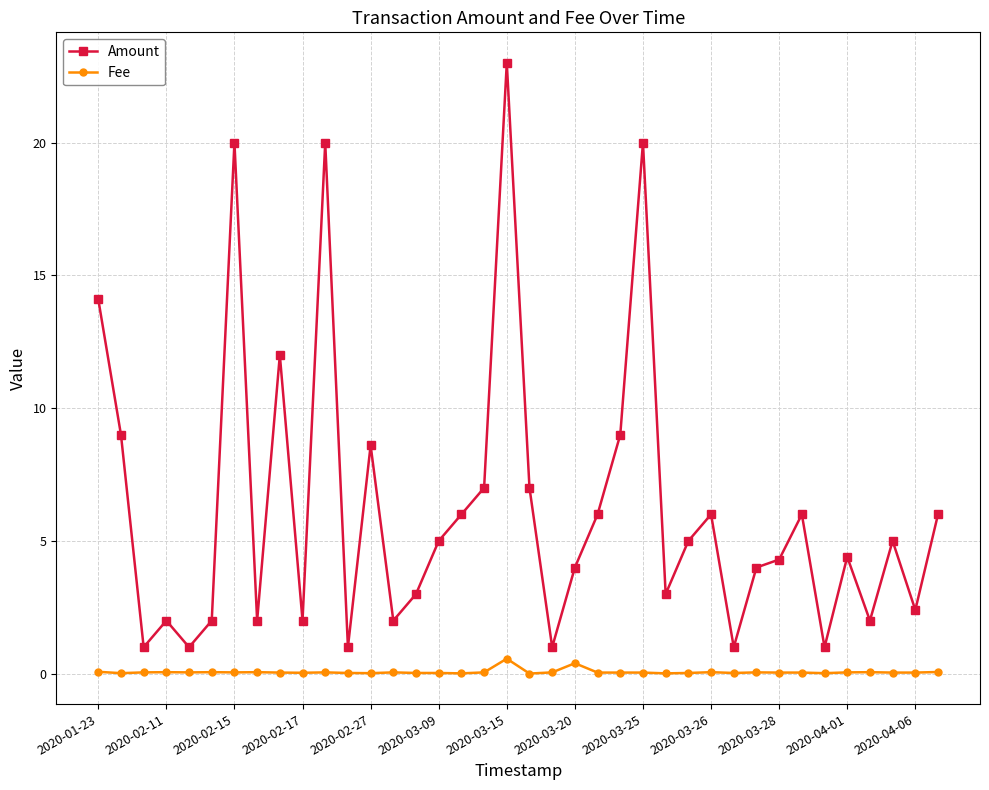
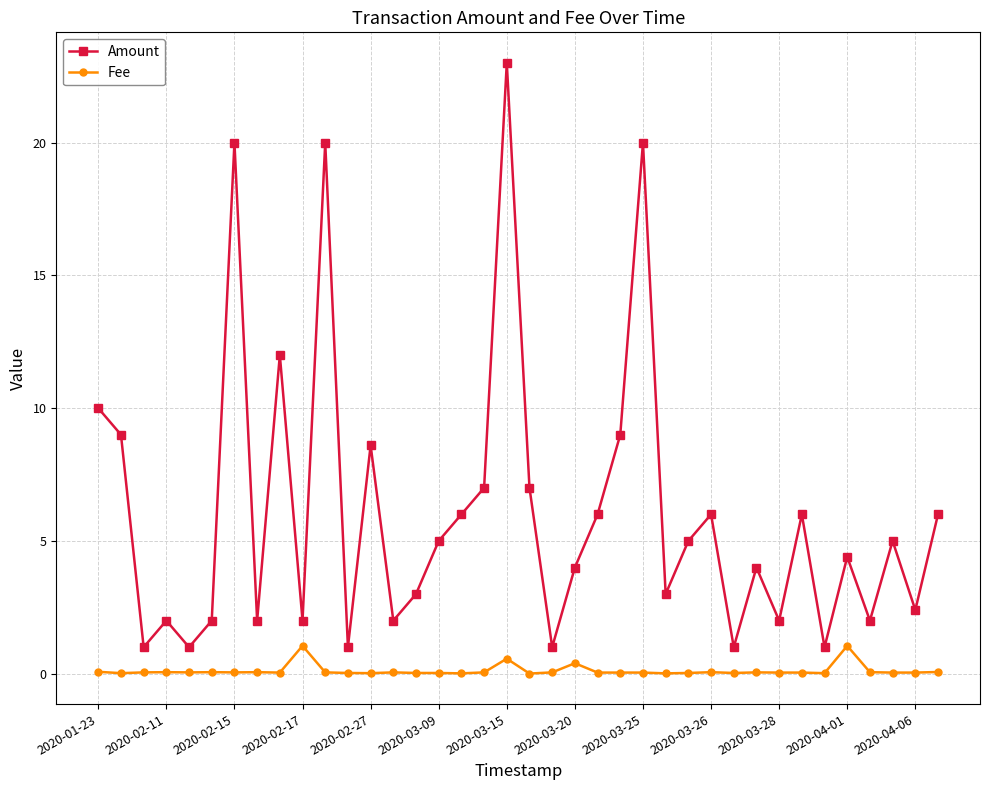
Amount, 2020-01-23: 14.1 -> 10.0
Fee, 2020-02-17: 0.0 -> 1.1
Amount, 2020-03-28: 4.3 -> 2.0
Fee, 2020-04-01: 0.1 -> 1.1
